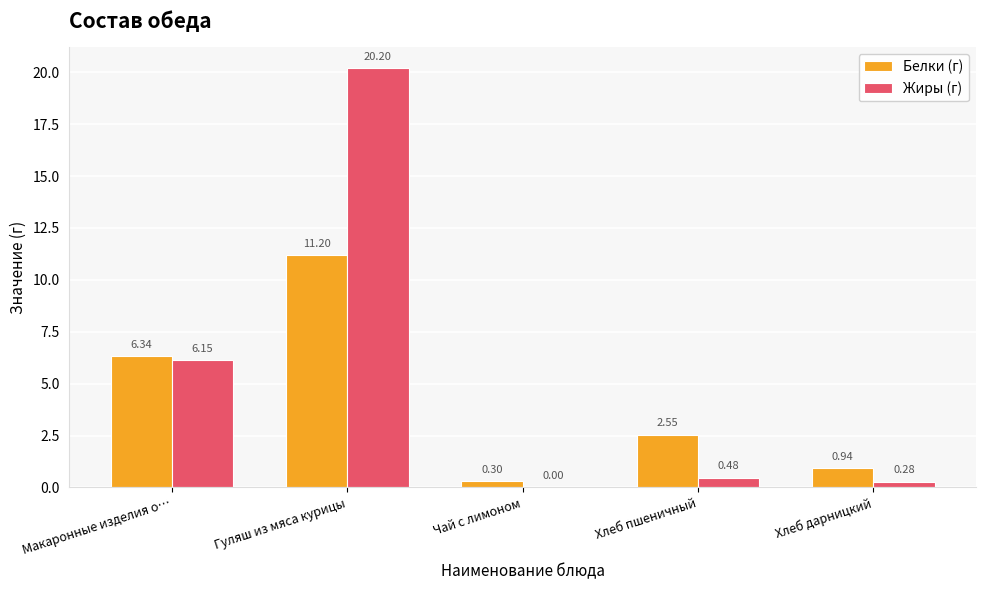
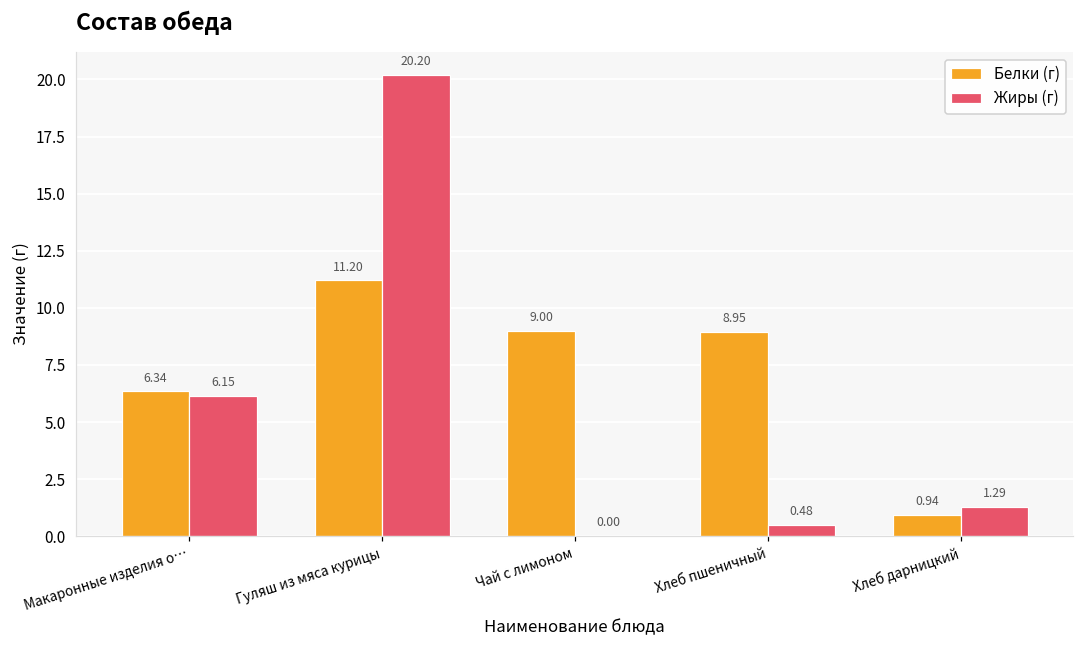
Белки (г), Чай с лимоном: 0.30 -> 9.00
Белки (г), Хлеб пшеничный: 2.55 -> 8.95
Жиры (г), Хлеб дарницкий: 0.28 -> 1.29
